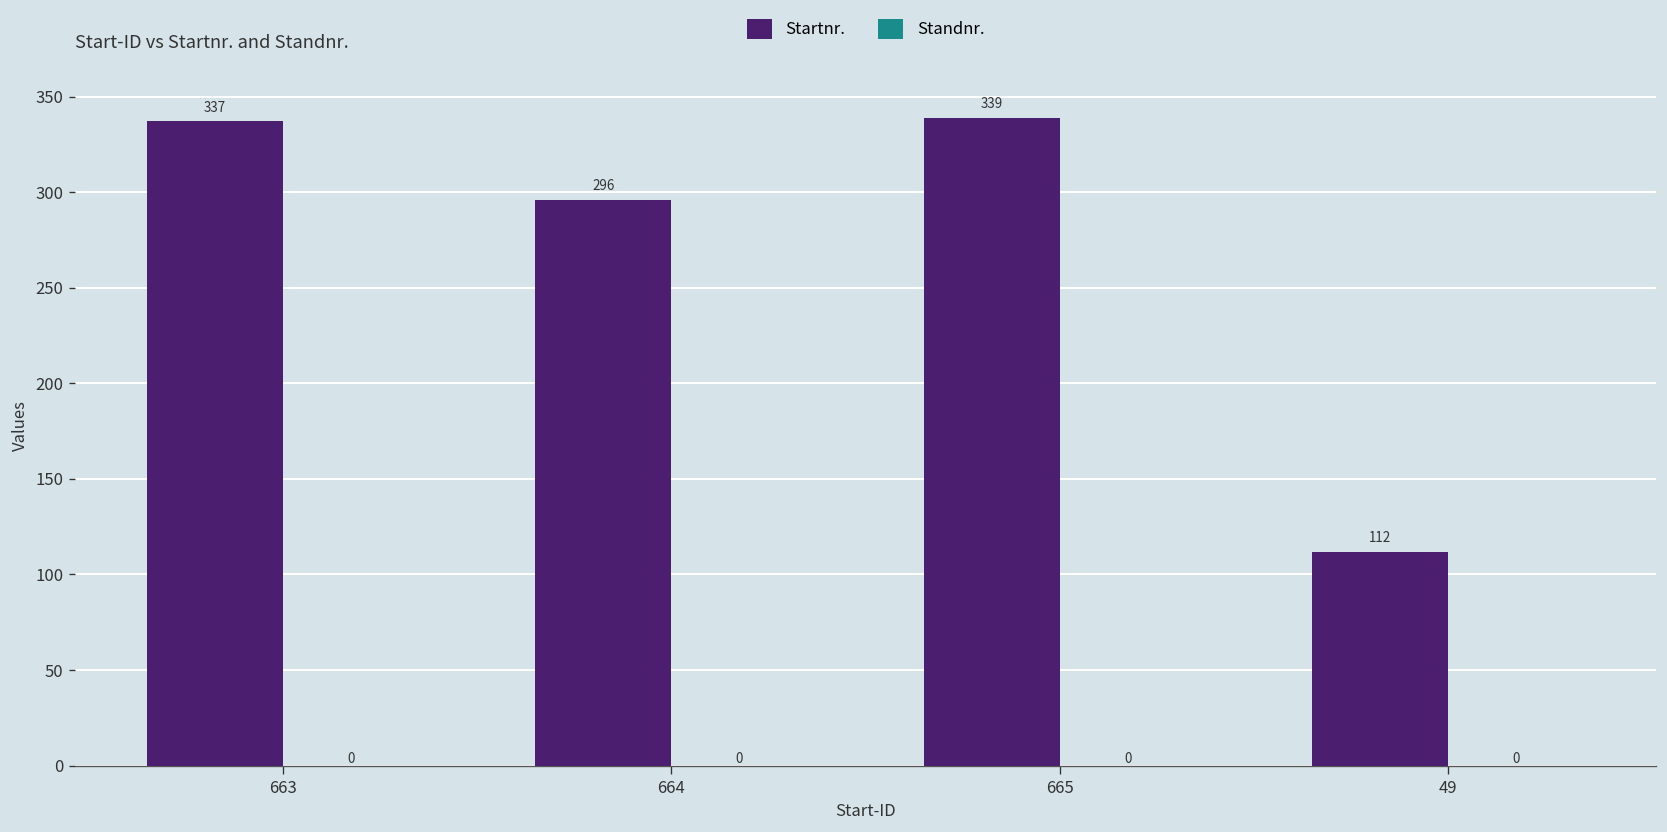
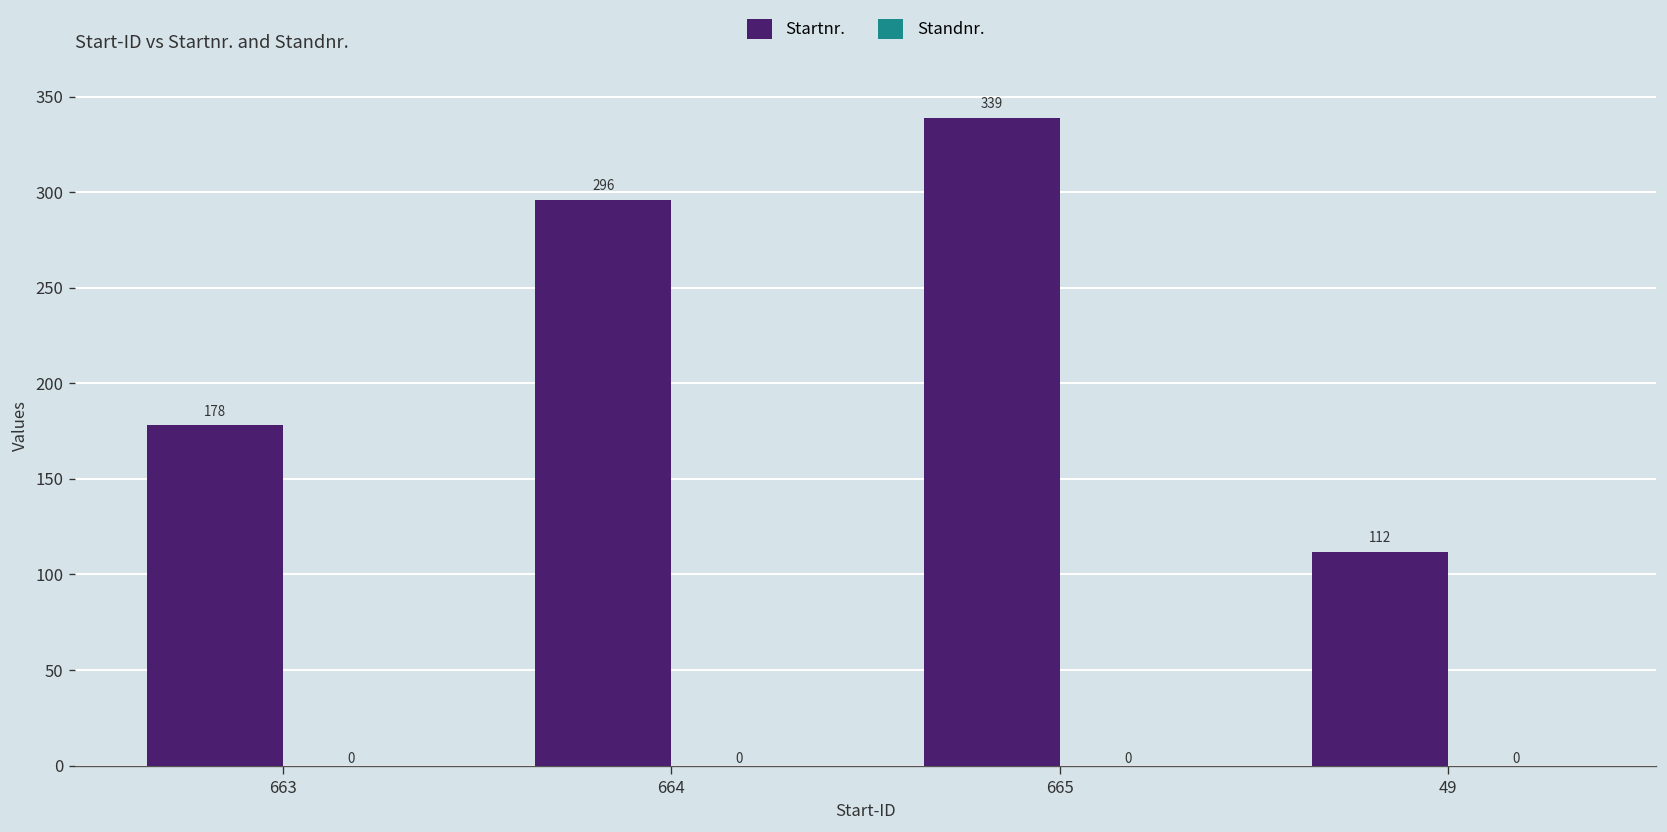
Startnr., 663: 337 -> 178
